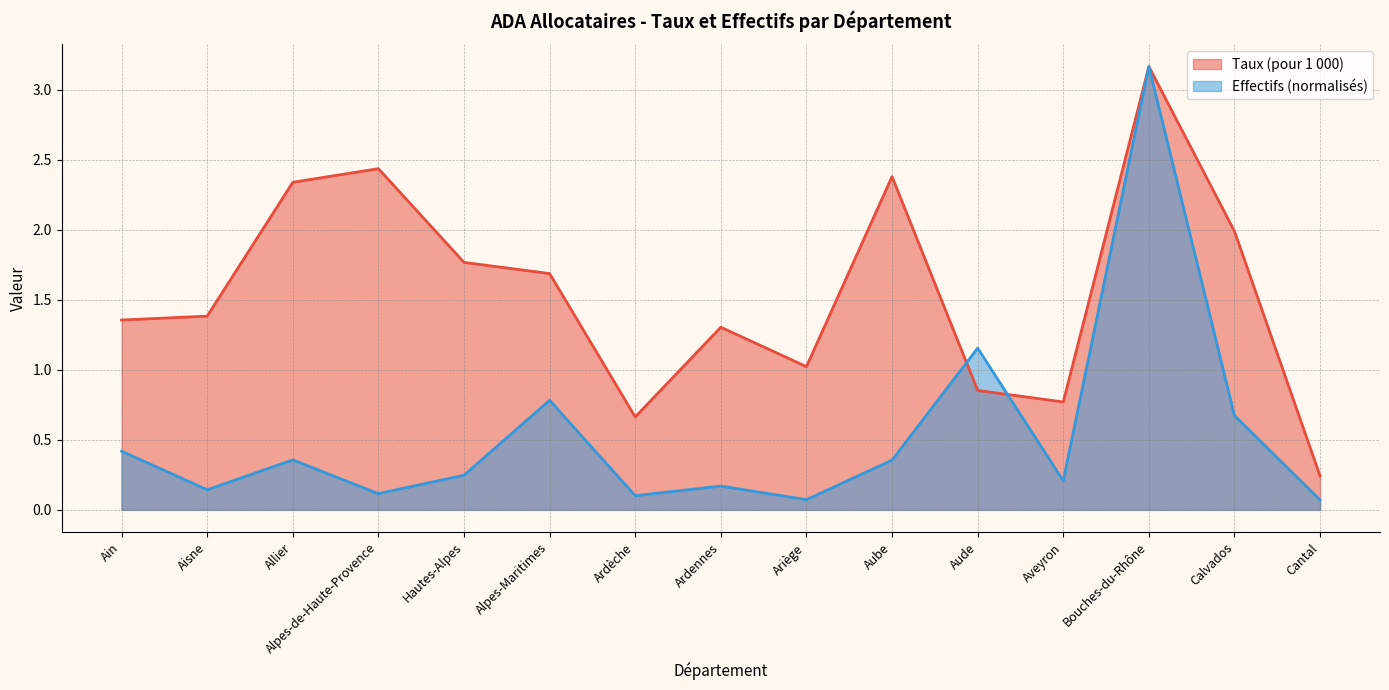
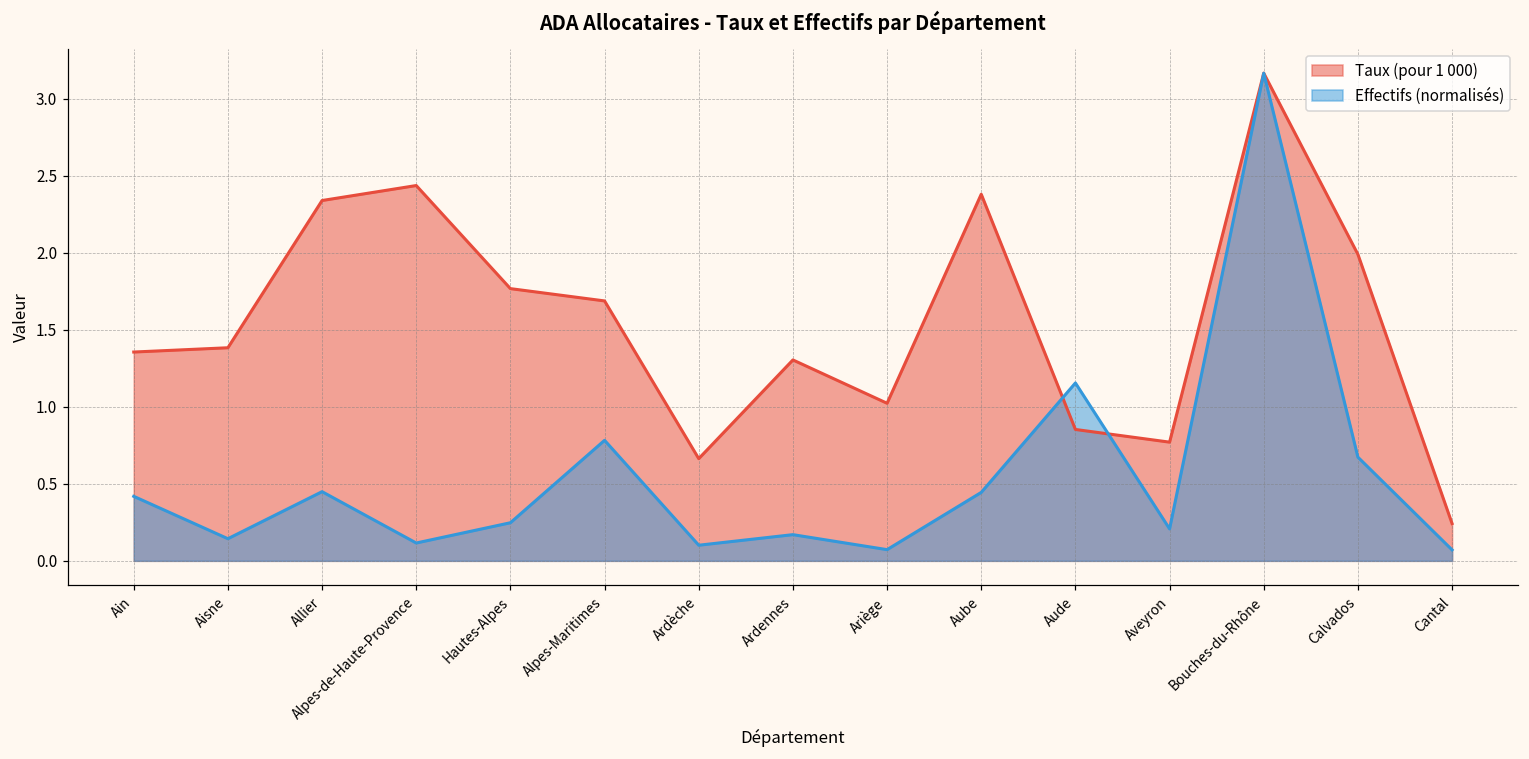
Effectifs (normalisés), Allier: 0.36 -> 0.45
Effectifs (normalisés), Aube: 0.36 -> 0.44
